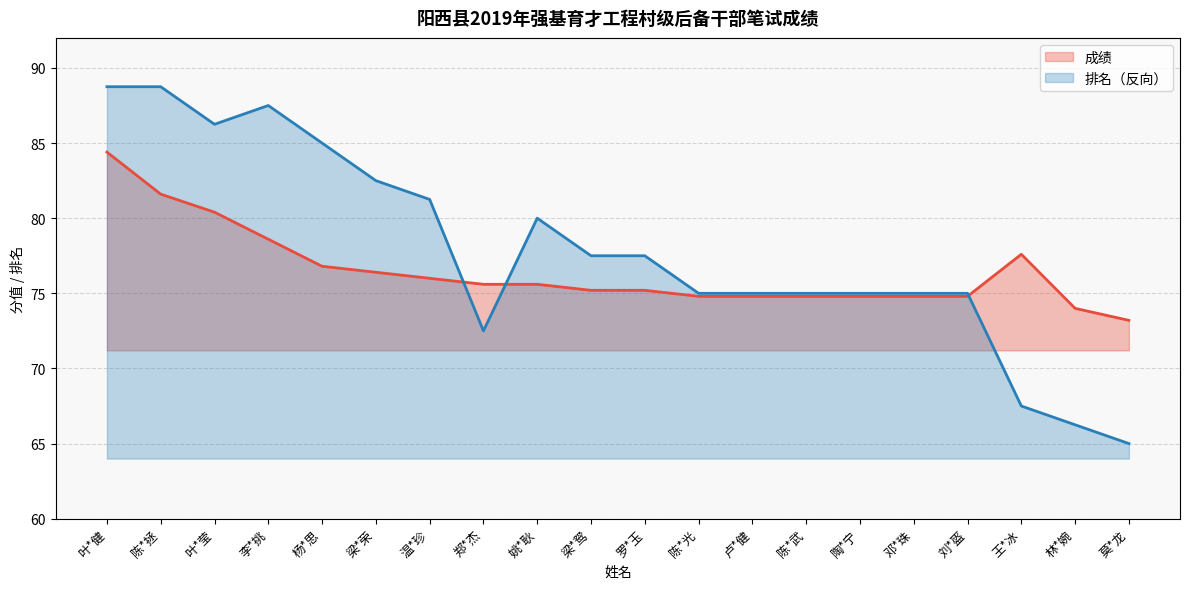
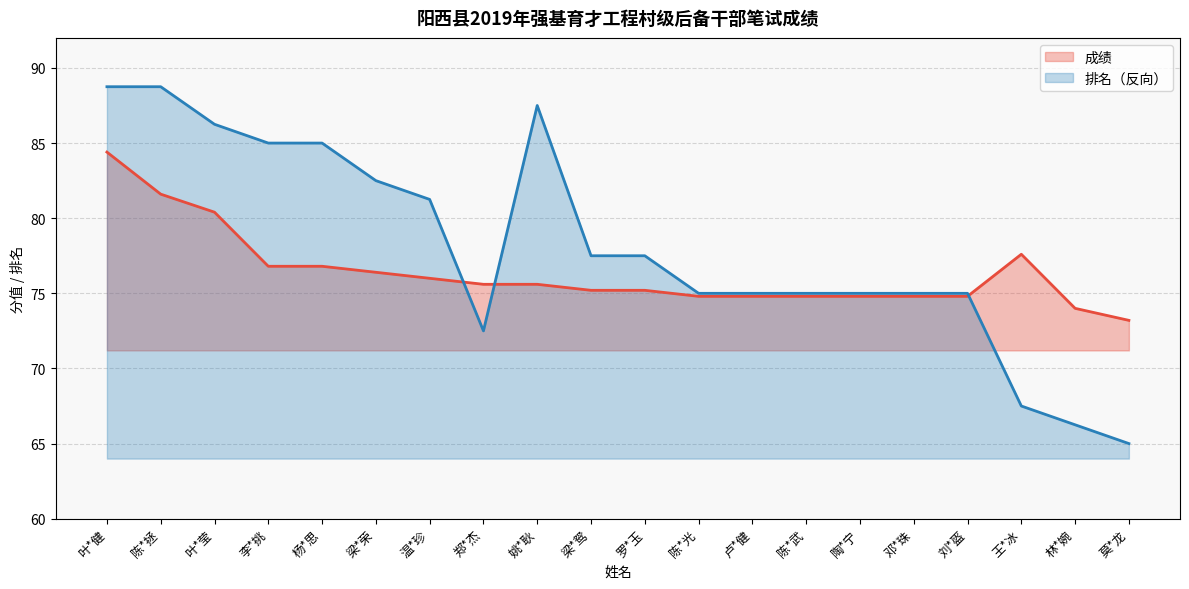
成绩, 李*挑: 78.6 -> 76.8
排名（反向）, 李*挑: 87.5 -> 85.0
排名（反向）, 姚*耿: 80.0 -> 87.5
